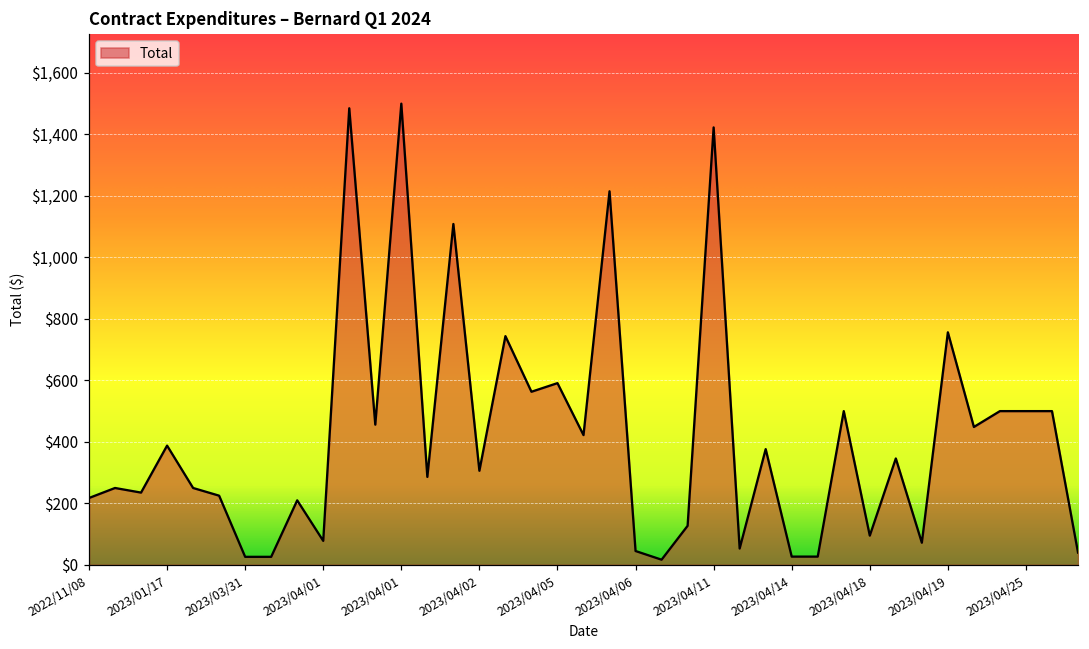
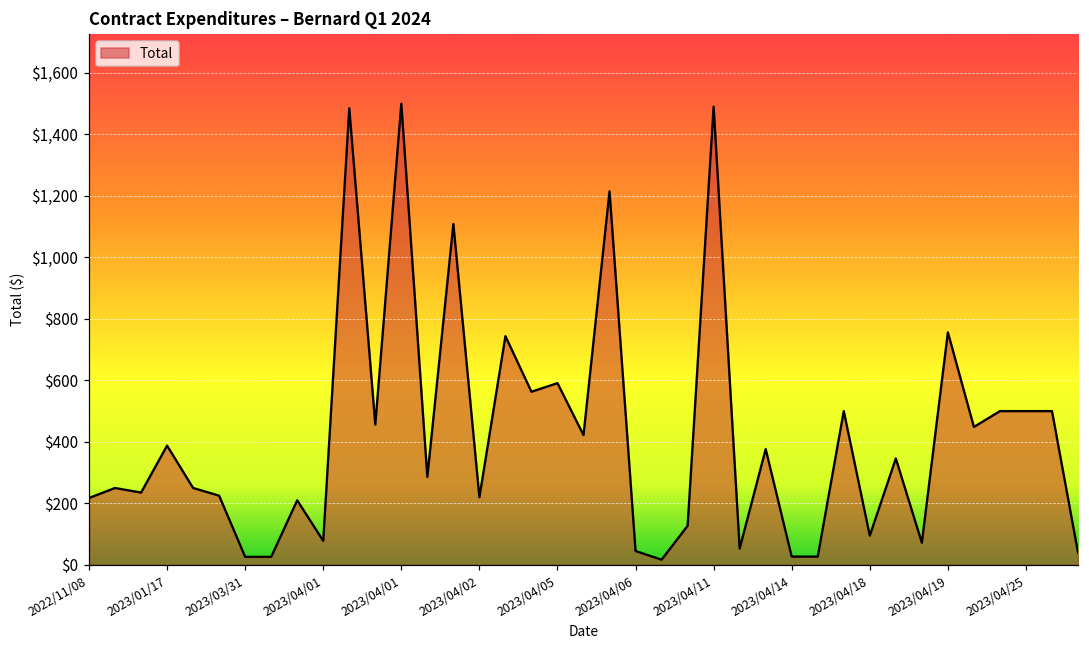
2023/04/02: $310 -> $220
2023/04/11: $1,420 -> $1,490
